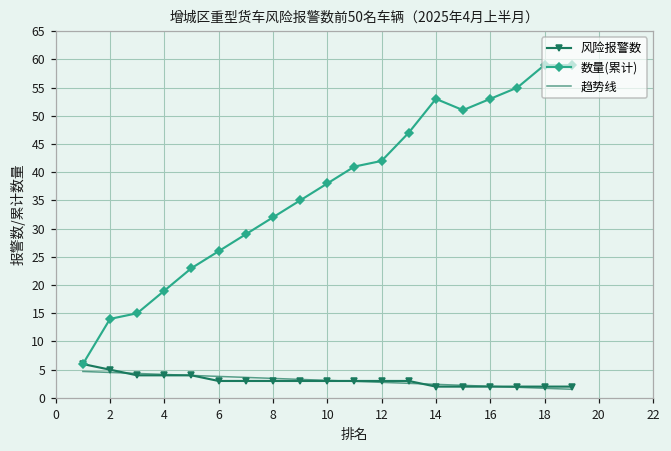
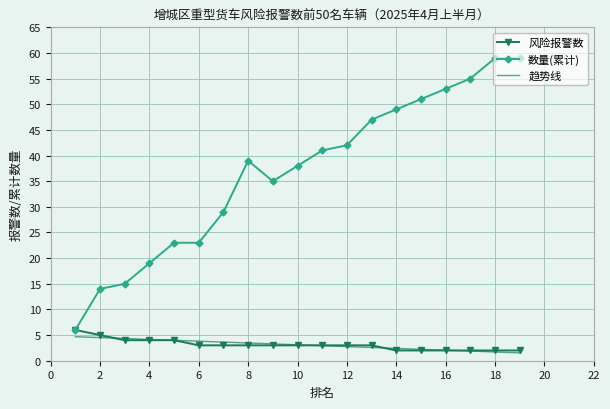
数量(累计), 6: 26 -> 23
数量(累计), 8: 32 -> 39
数量(累计), 14: 53 -> 49
